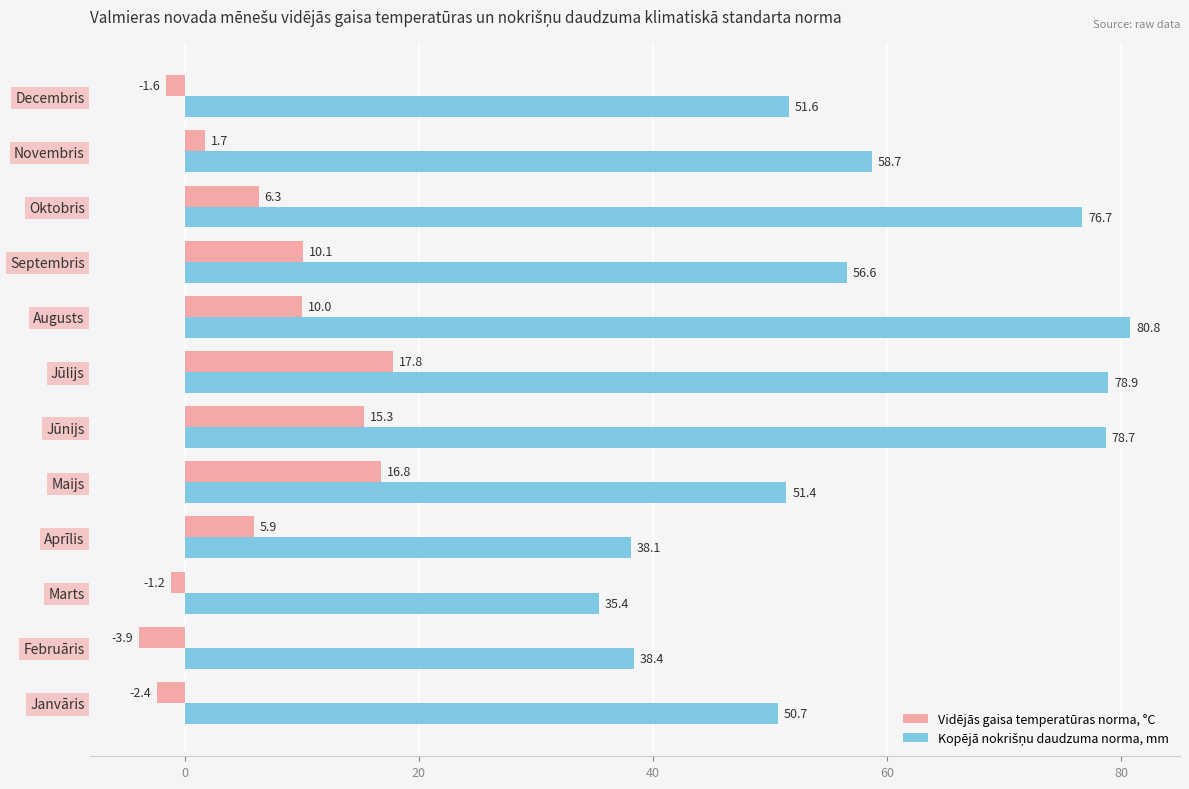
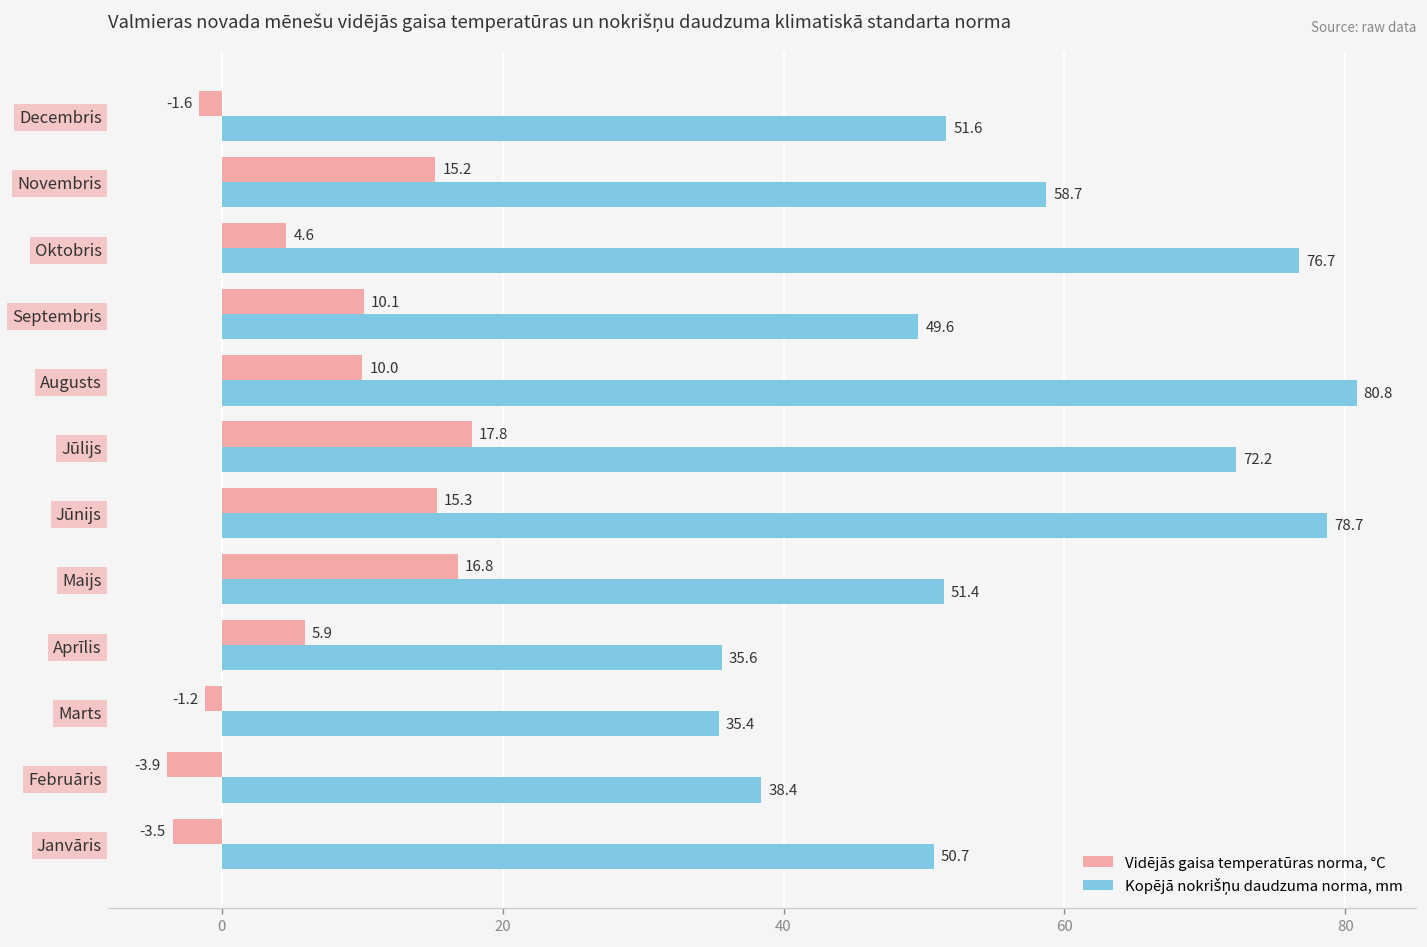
Vidējās gaisa temperatūras norma, °C, Novembris: 1.7 -> 15.2
Vidējās gaisa temperatūras norma, °C, Oktobris: 6.3 -> 4.6
Kopējā nokrišņu daudzuma norma, mm, Septembris: 56.6 -> 49.6
Kopējā nokrišņu daudzuma norma, mm, Jūlijs: 78.9 -> 72.2
Kopējā nokrišņu daudzuma norma, mm, Aprīlis: 38.1 -> 35.6
Vidējās gaisa temperatūras norma, °C, Janvāris: -2.4 -> -3.5
